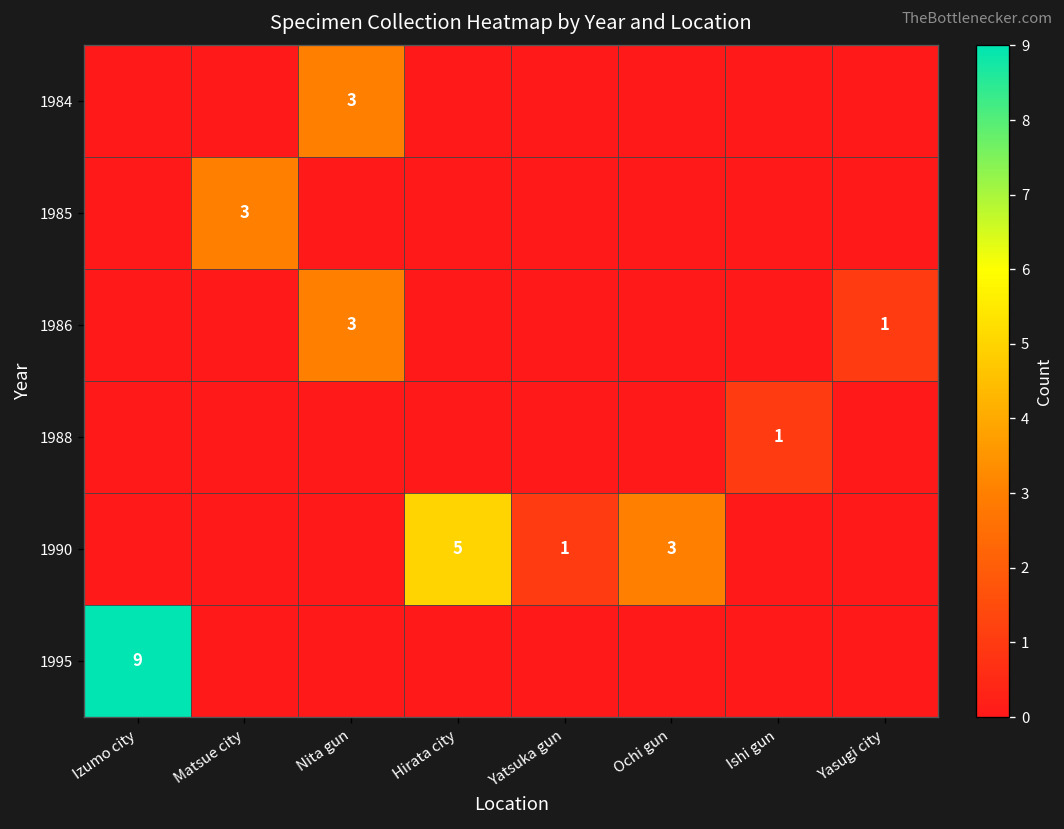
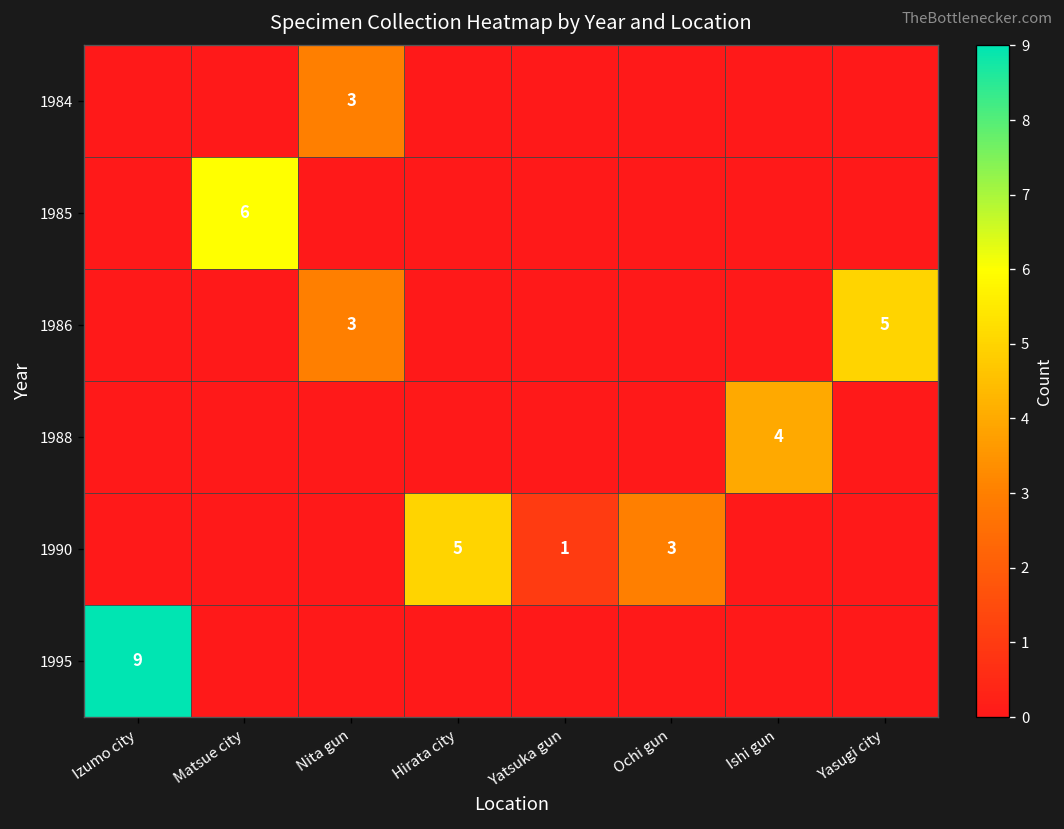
1985, Matsue city: 3 -> 6
1986, Yasugi city: 1 -> 5
1988, Ishi gun: 1 -> 4
